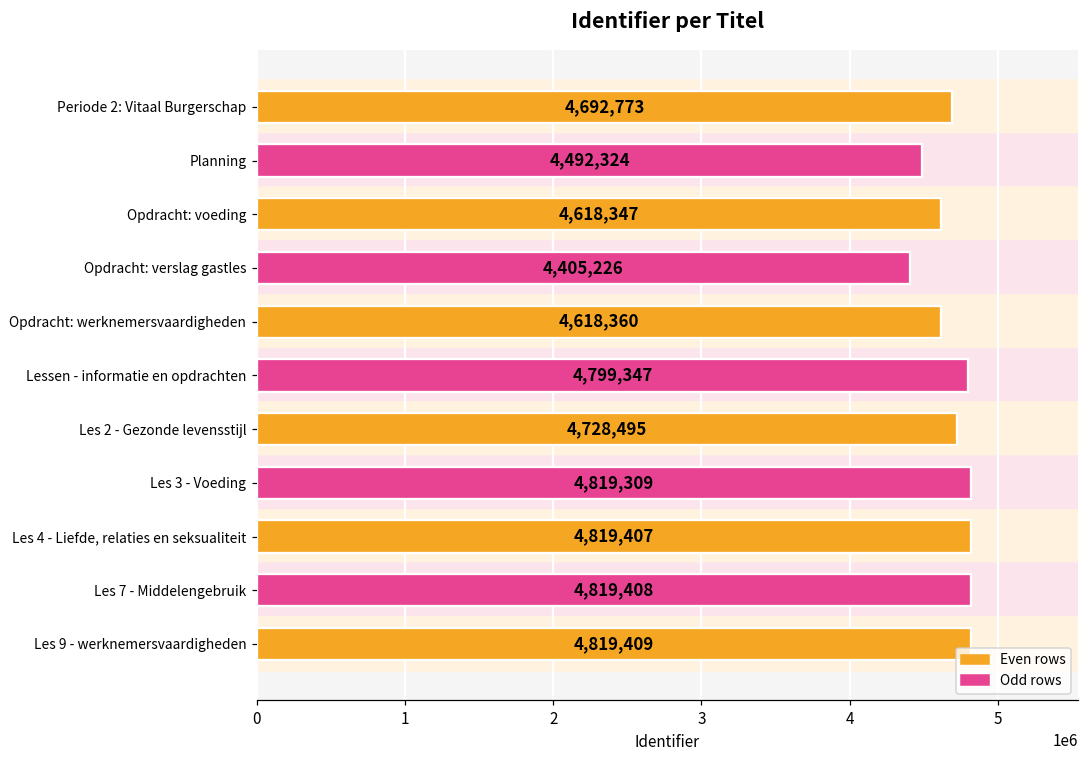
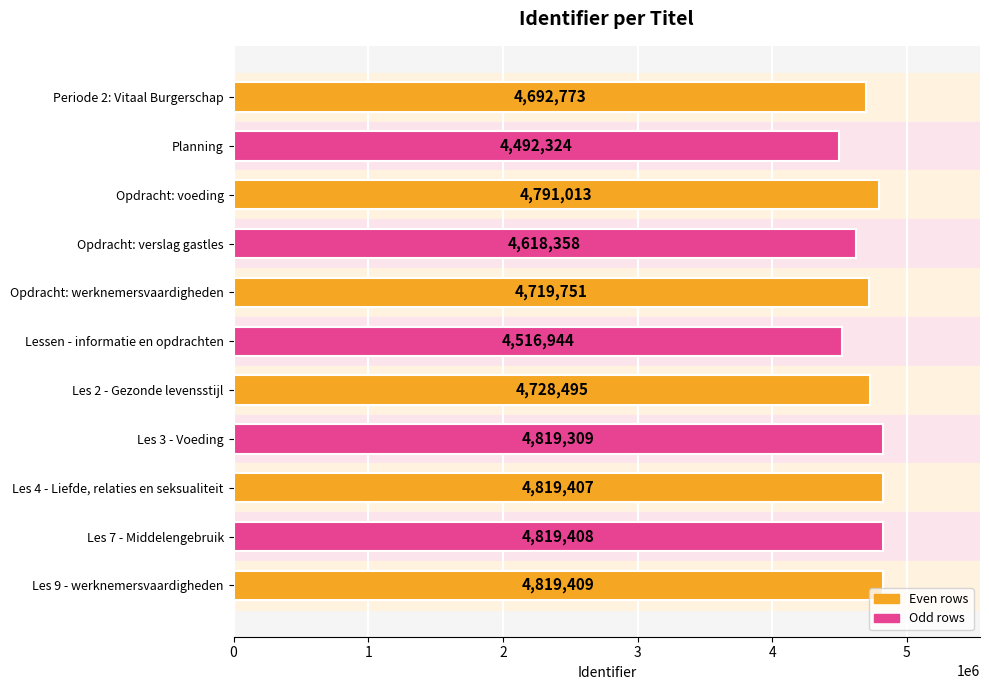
Opdracht: voeding: 4,618,347 -> 4,791,013
Opdracht: verslag gastles: 4,405,226 -> 4,618,358
Opdracht: werknemersvaardigheden: 4,618,360 -> 4,719,751
Lessen - informatie en opdrachten: 4,799,347 -> 4,516,944
